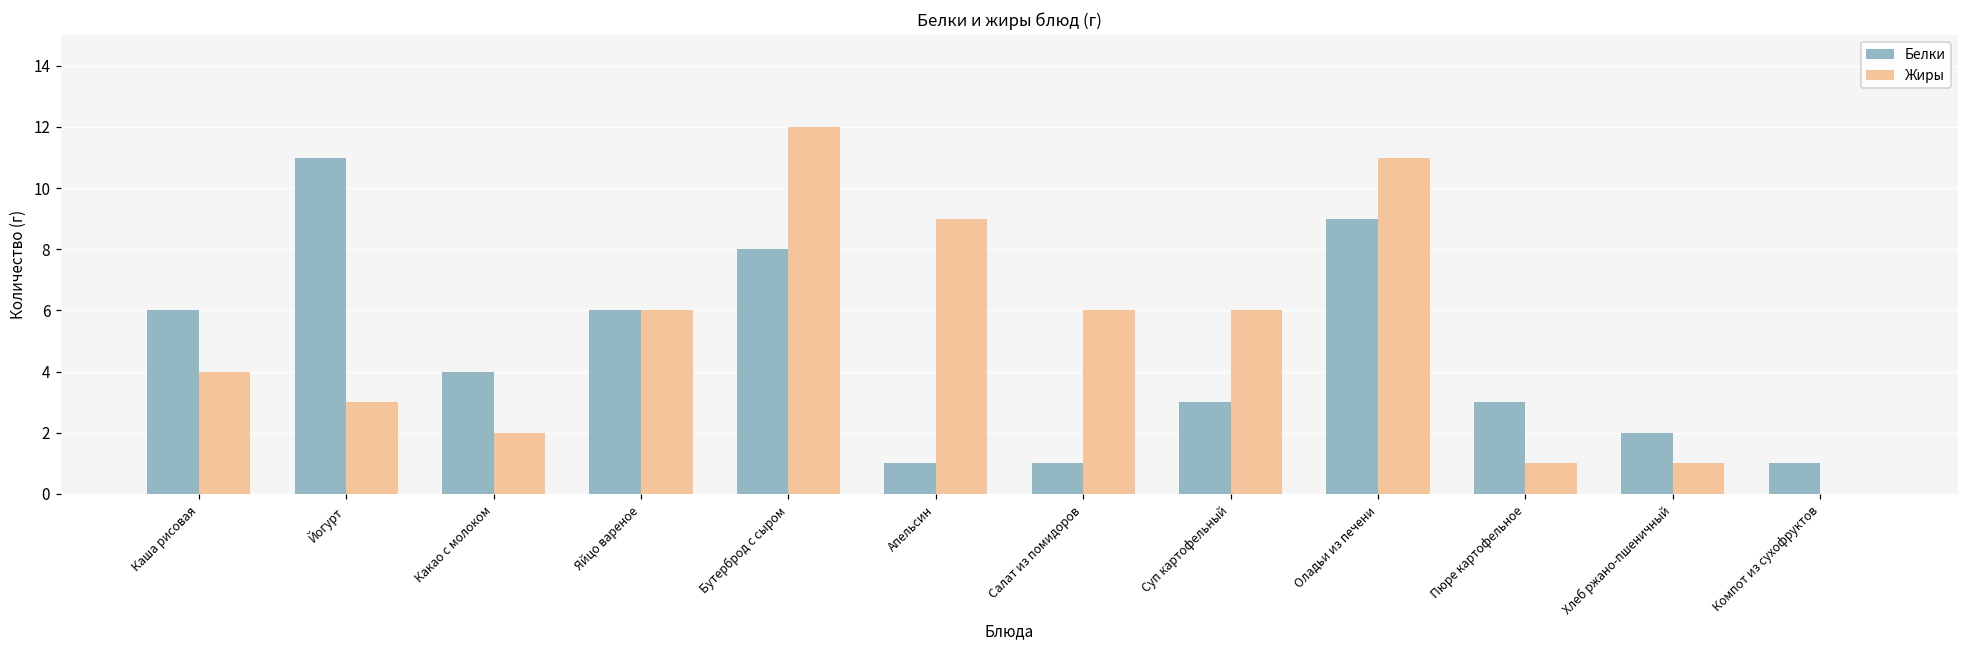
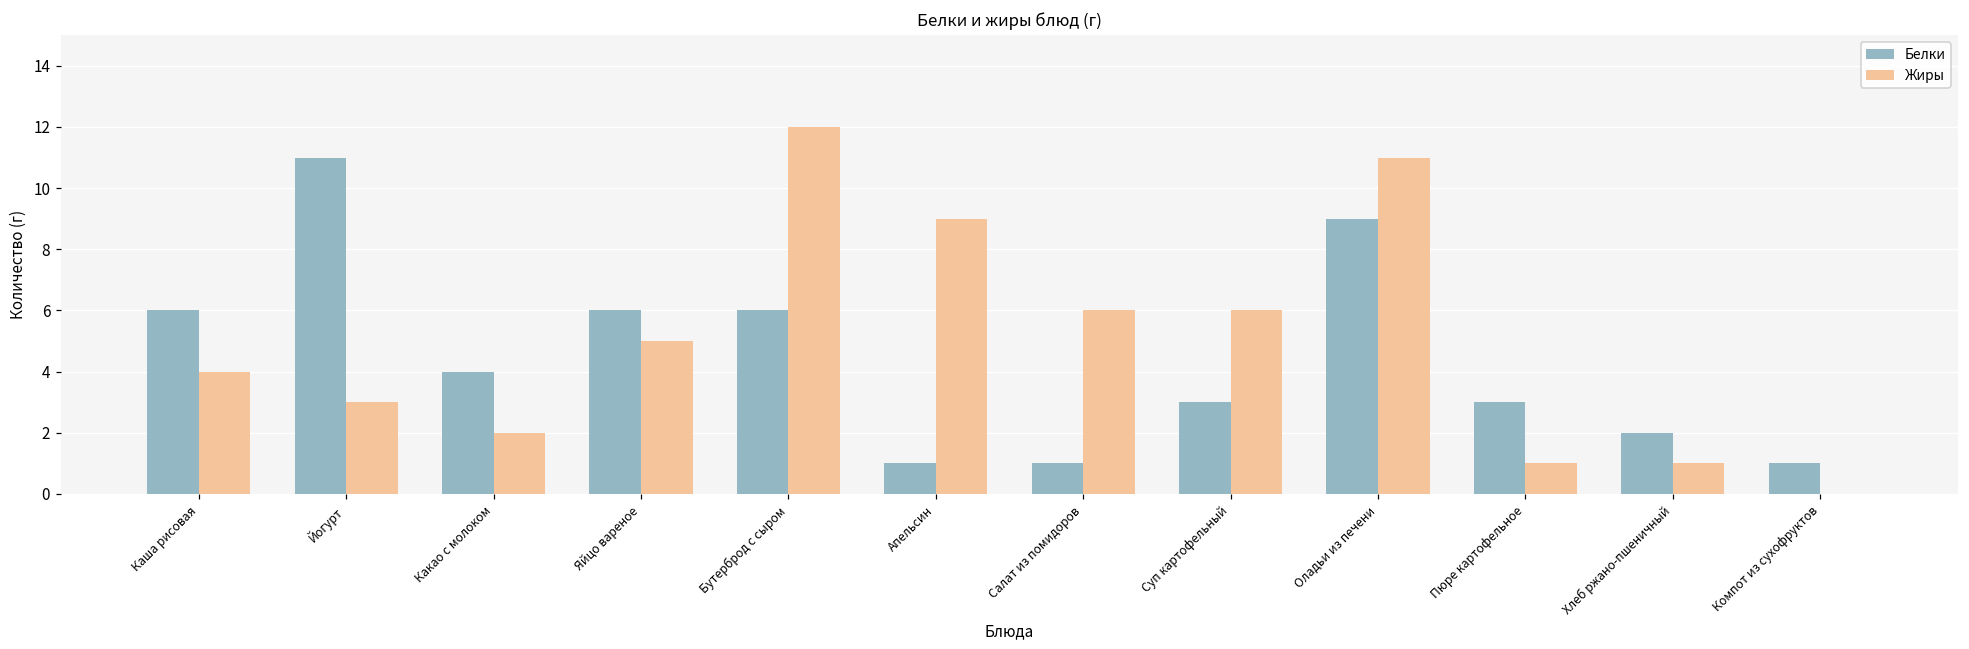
Жиры, Яйцо вареное: 6 -> 5
Белки, Бутерброд с сыром: 8 -> 6
